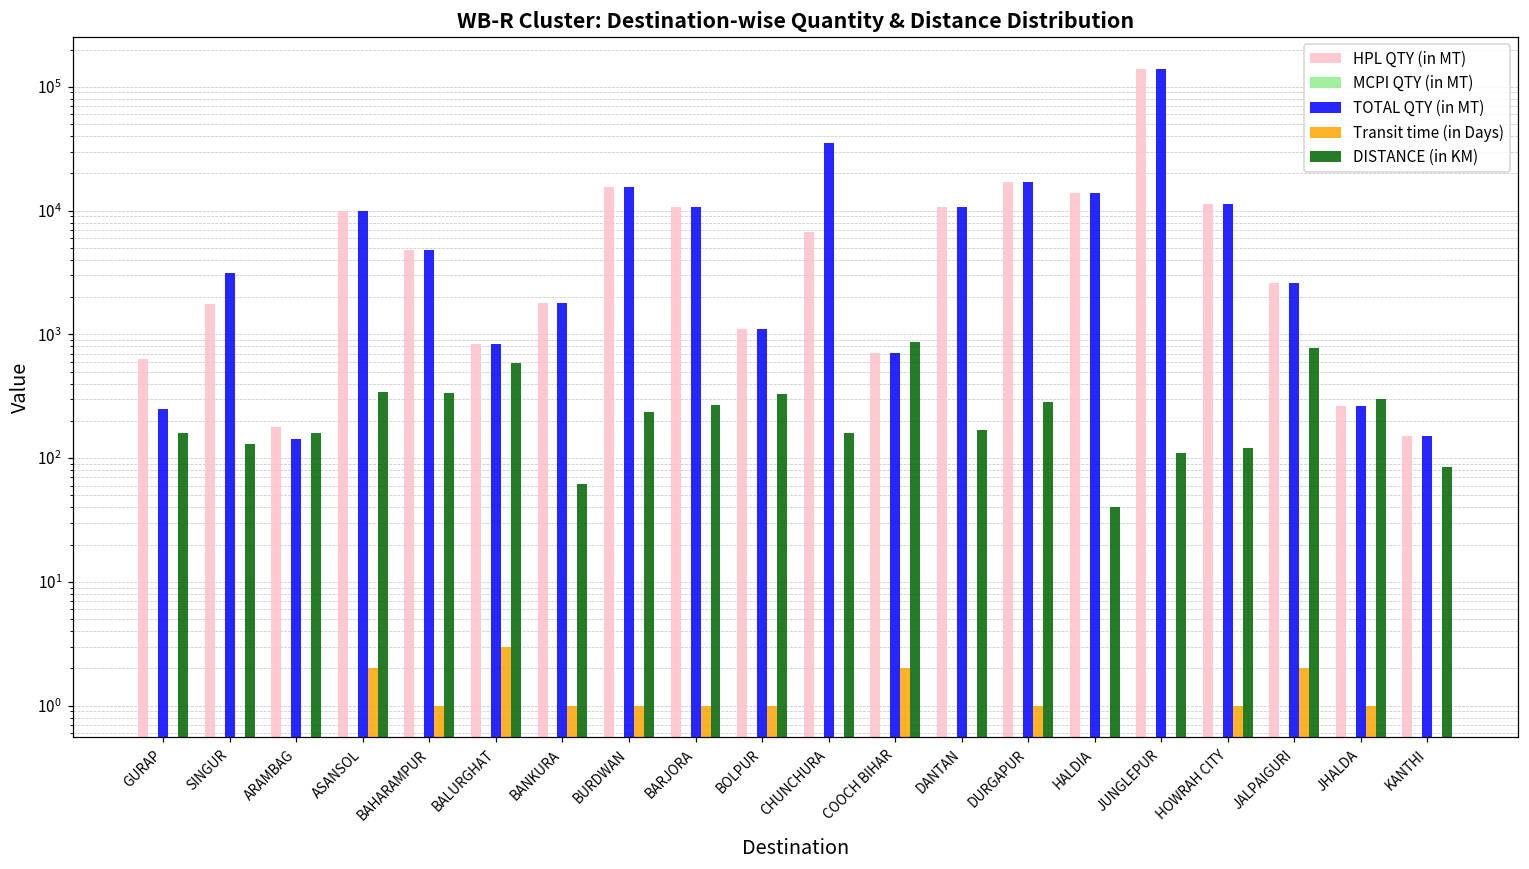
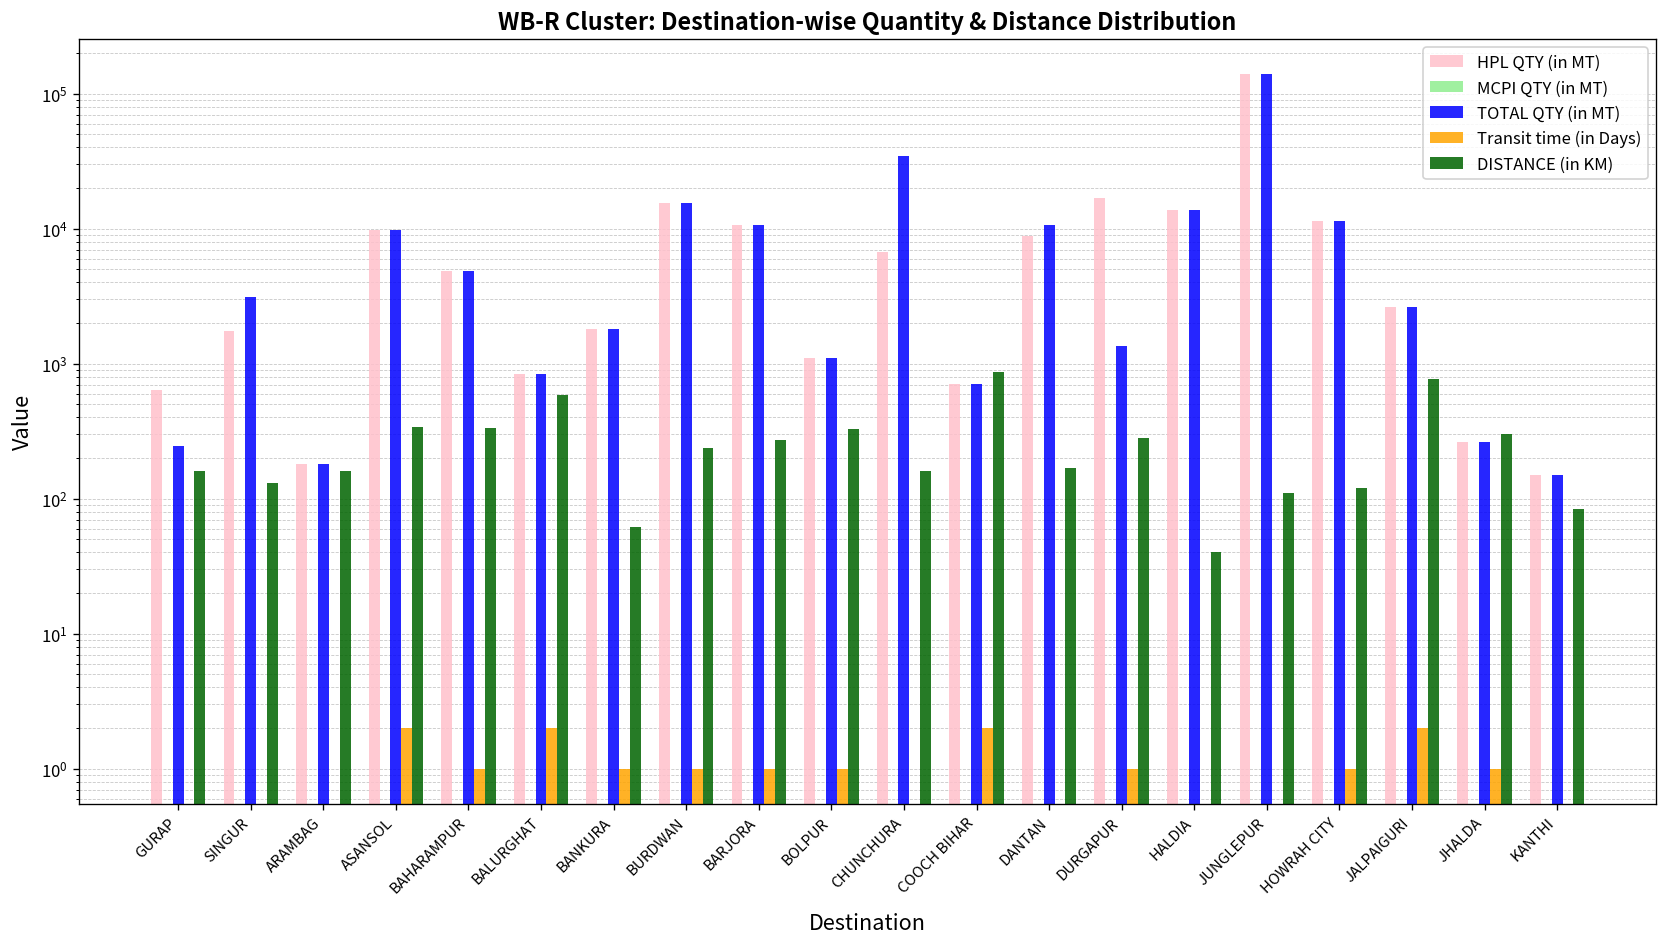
TOTAL QTY (in MT), ARAMBAG: 140 -> 180
Transit time (in Days), BALURGHAT: 3 -> 2
HPL QTY (in MT), DANTAN: 11000 -> 9000
TOTAL QTY (in MT), DURGAPUR: 17000 -> 1400
